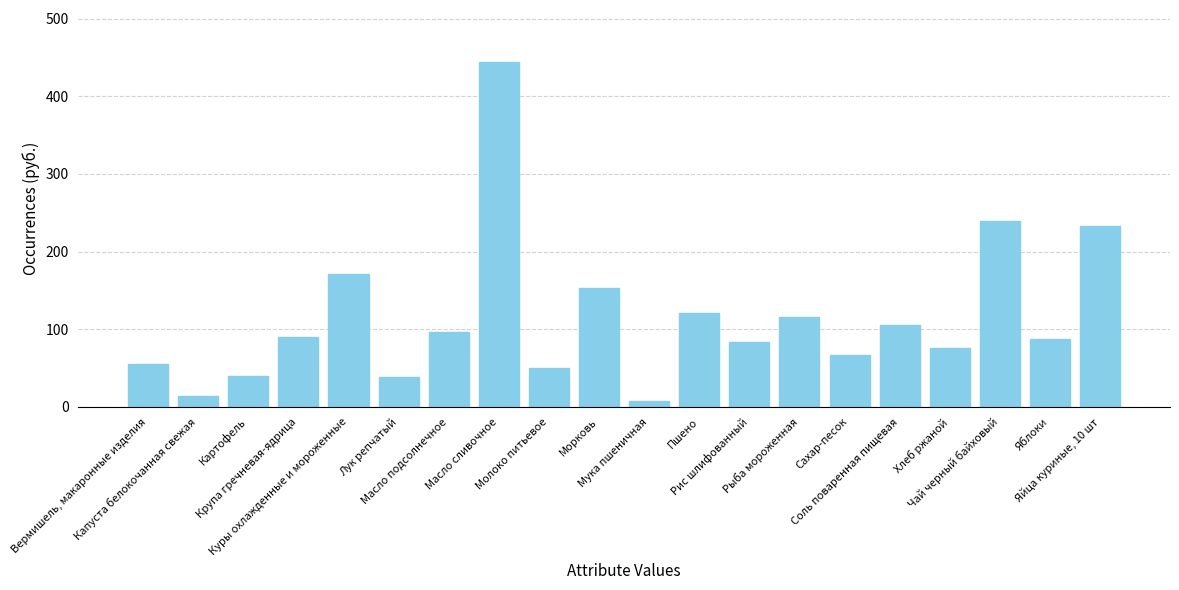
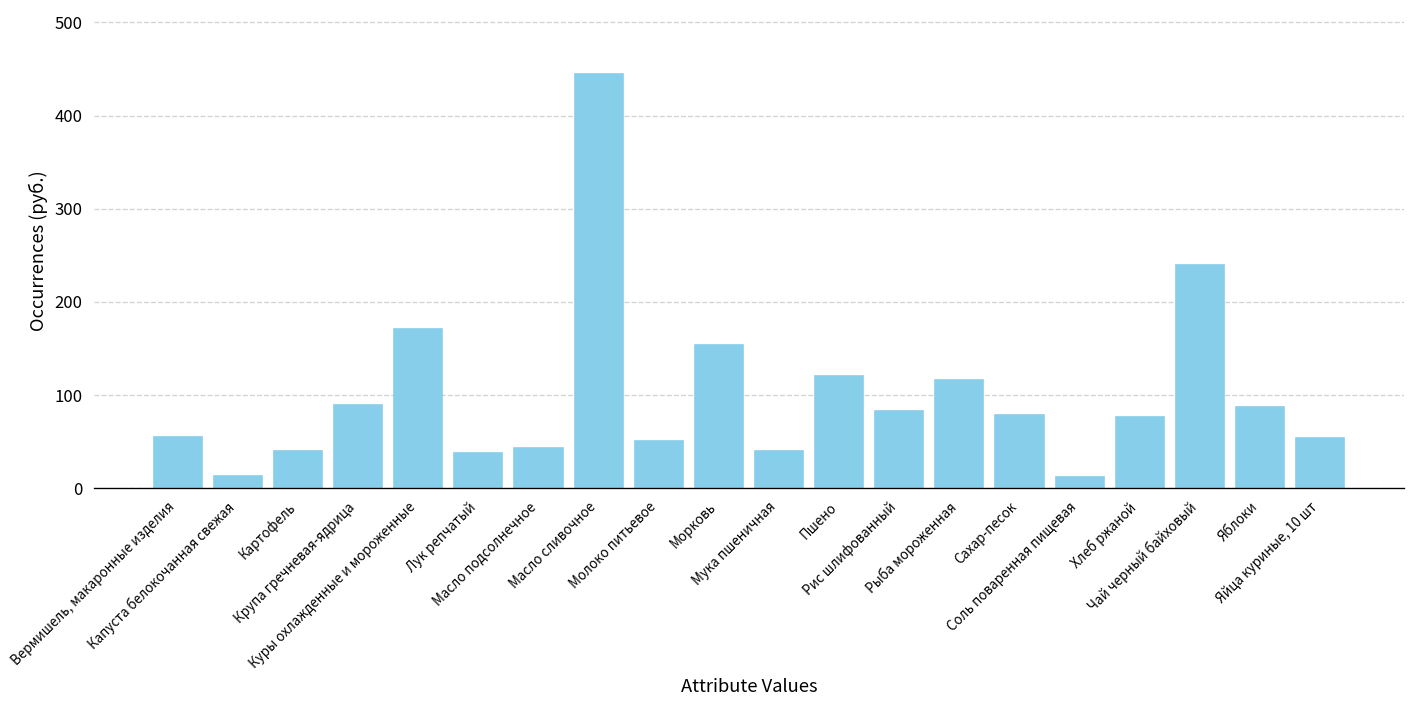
Масло подсолнечное: 100 -> 40
Мука пшеничная: 10 -> 40
Сахар-песок: 70 -> 80
Соль поваренная пищевая: 110 -> 10
Яйца куриные, 10 шт: 230 -> 50
